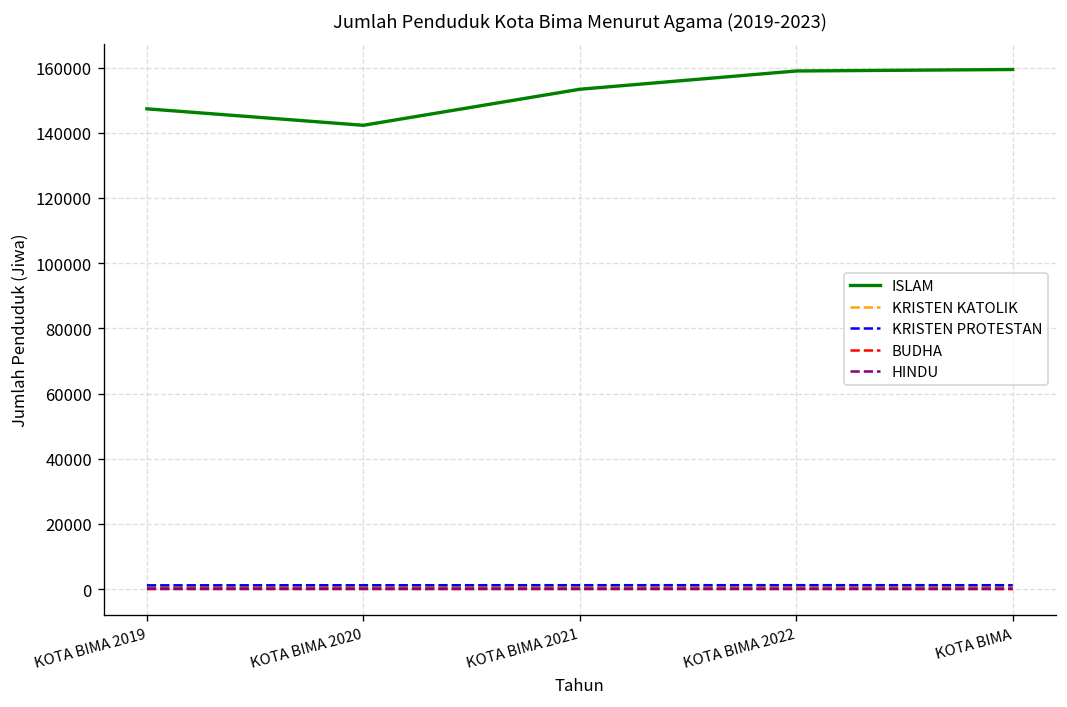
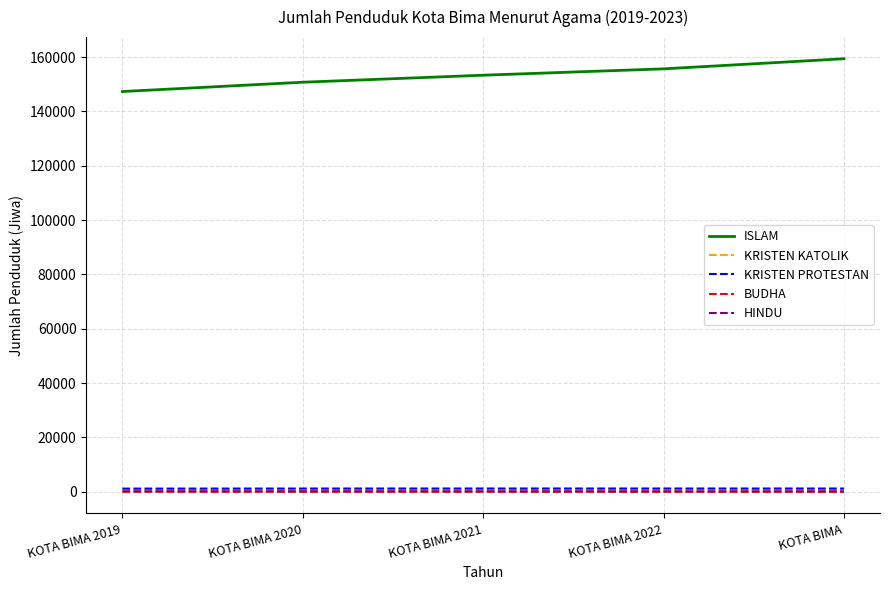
ISLAM, KOTA BIMA 2020: 142000 -> 151000
ISLAM, KOTA BIMA 2022: 159000 -> 156000
